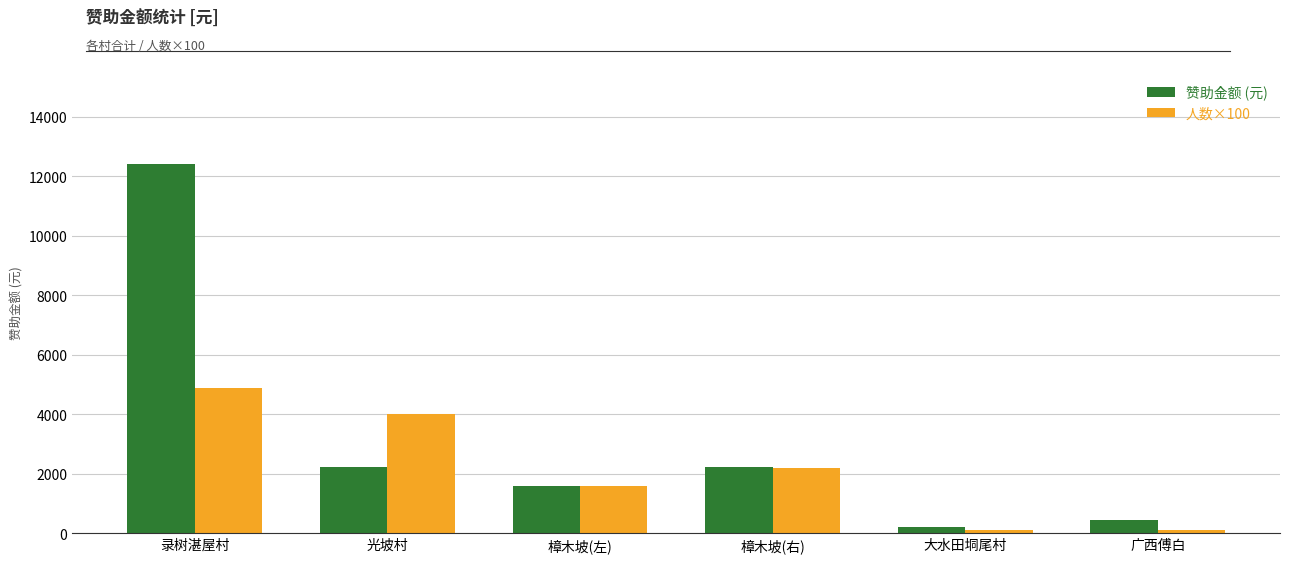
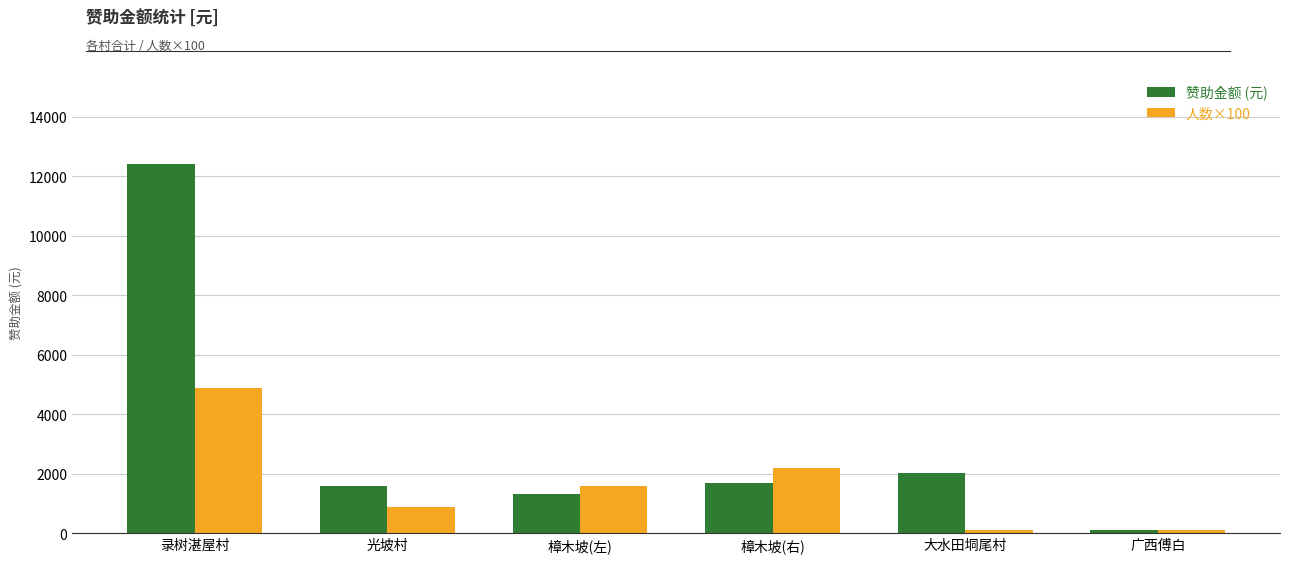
赞助金额 (元), 光坡村: 2200 -> 1600
人数×100, 光坡村: 4000 -> 900
赞助金额 (元), 樟木坡(左): 1600 -> 1300
赞助金额 (元), 樟木坡(右): 2200 -> 1700
赞助金额 (元), 大水田垌尾村: 200 -> 2000
赞助金额 (元), 广西傅白: 500 -> 100
